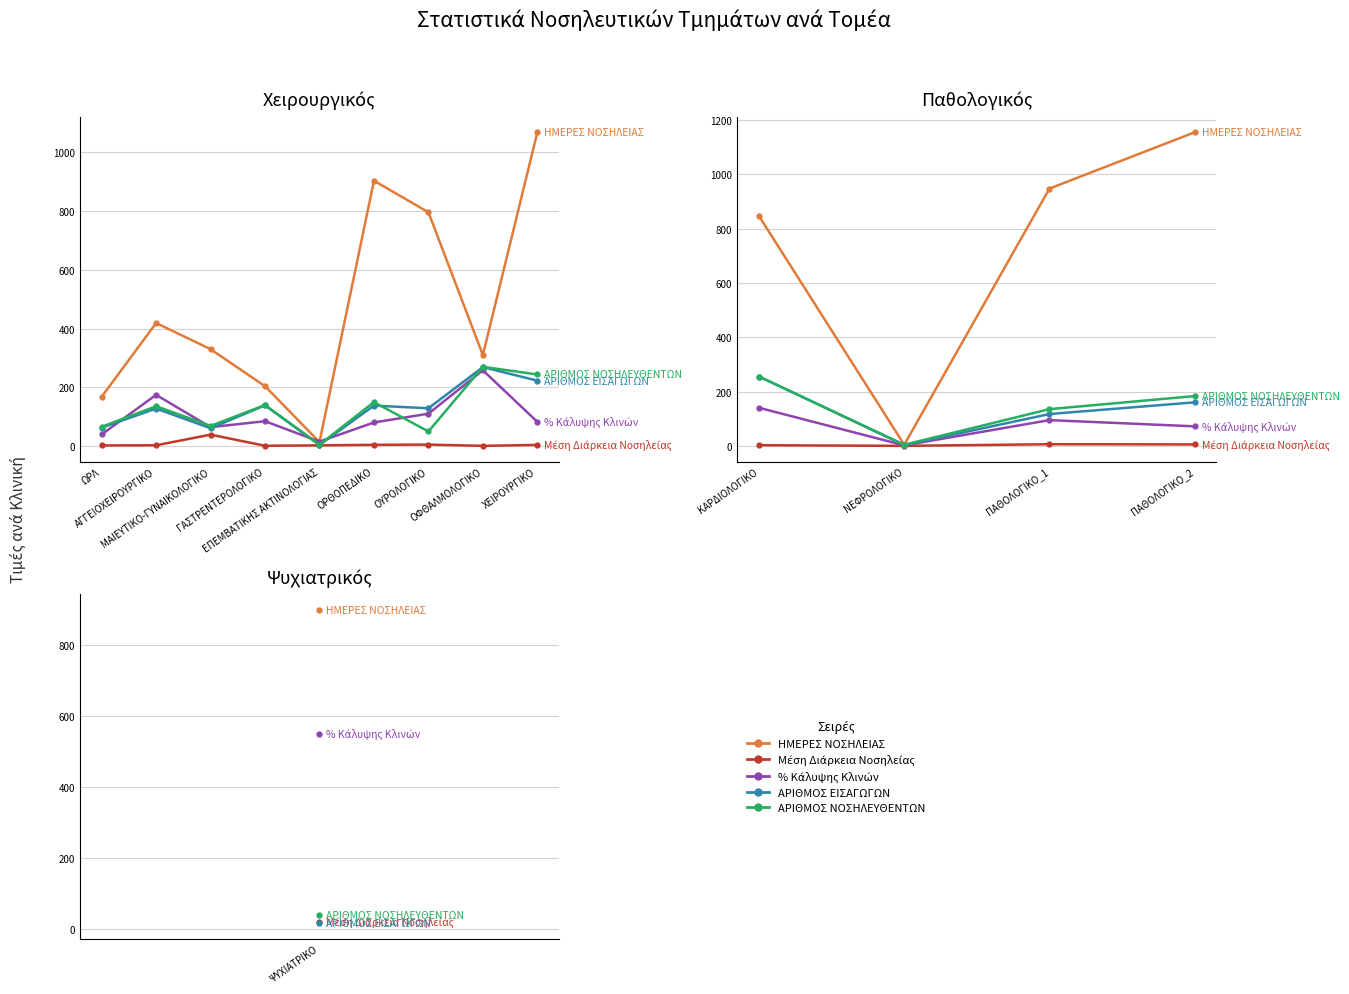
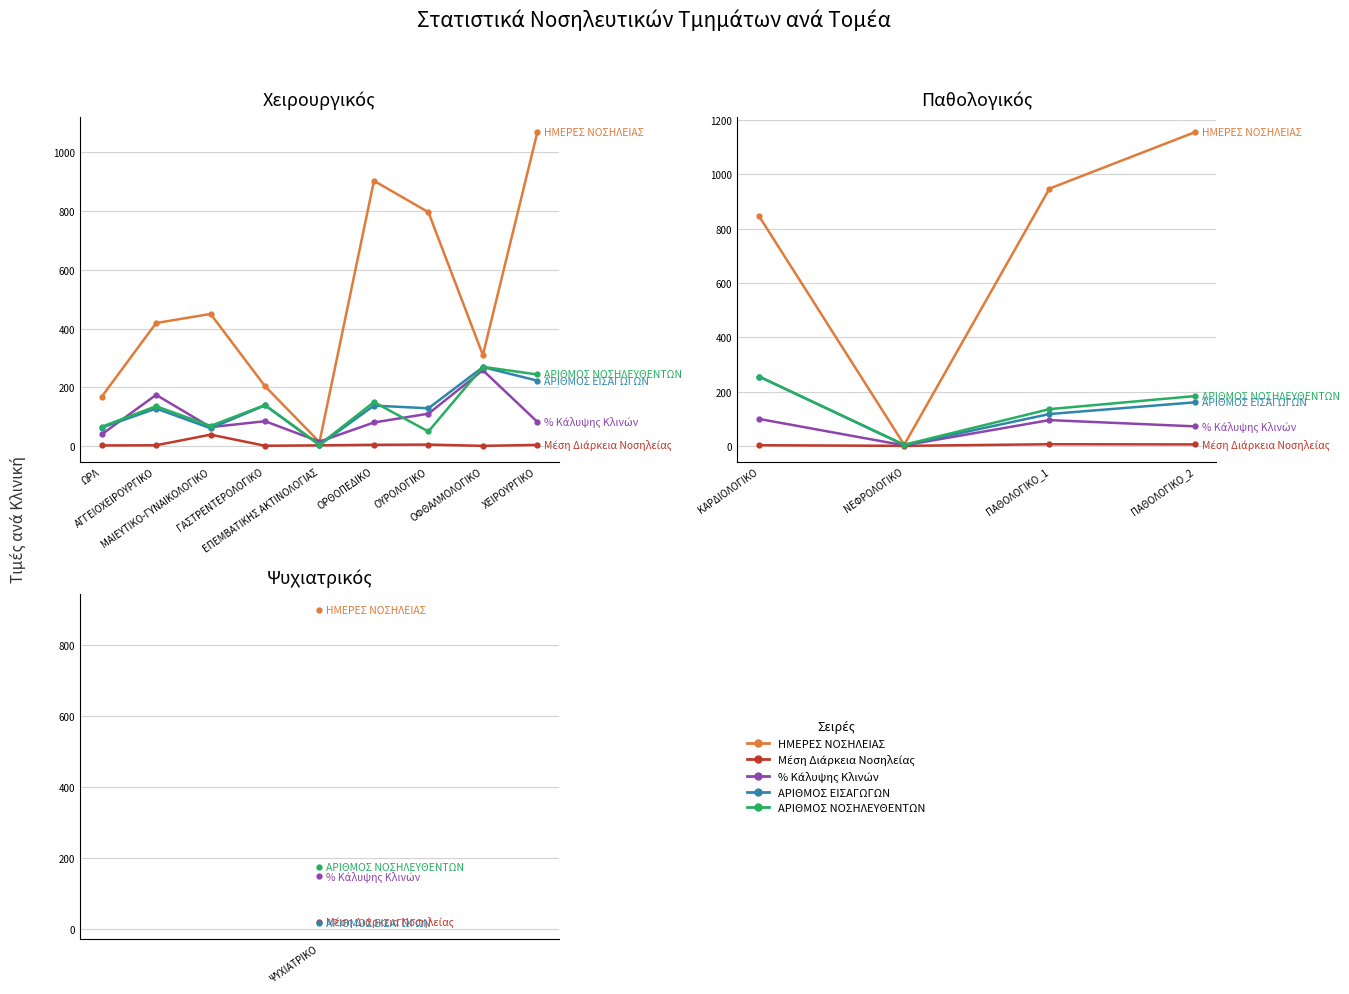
Χειρουργικός, ΗΜΕΡΕΣ ΝΟΣΗΛΕΙΑΣ, ΜΑΙΕΥΤΙΚΟ-ΓΥΝΑΙΚΟΛΟΓΙΚΟ: 330 -> 450
Παθολογικός, % Κάλυψης Κλινών, ΚΑΡΔΙΟΛΟΓΙΚΟ: 140 -> 100
Ψυχιατρικός, % Κάλυψης Κλινών, ΨΥΧΙΑΤΡΙΚΟ: 550 -> 150
Ψυχιατρικός, ΑΡΙΘΜΟΣ ΝΟΣΗΛΕΥΘΕΝΤΩΝ, ΨΥΧΙΑΤΡΙΚΟ: 40 -> 170
